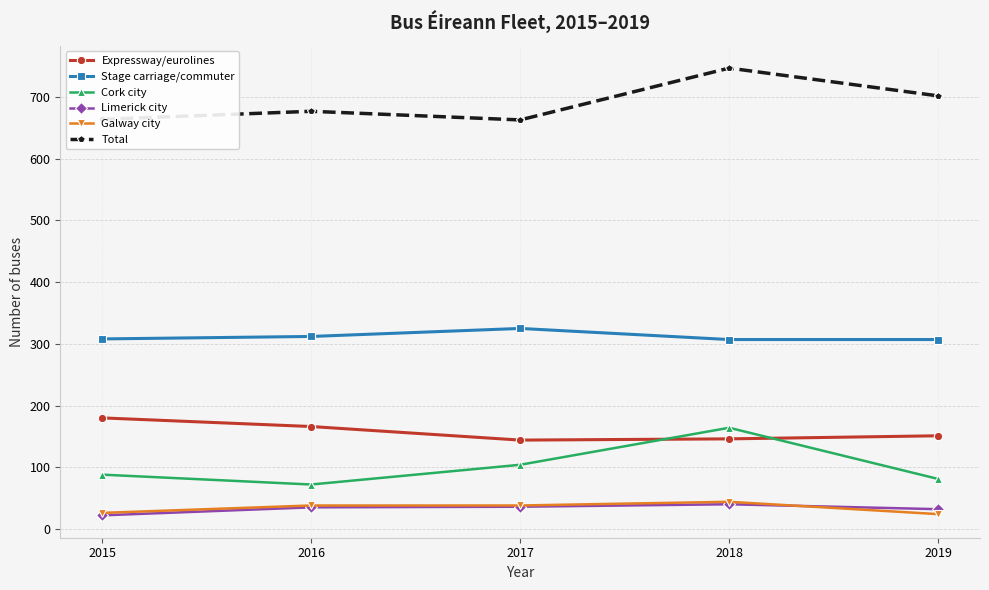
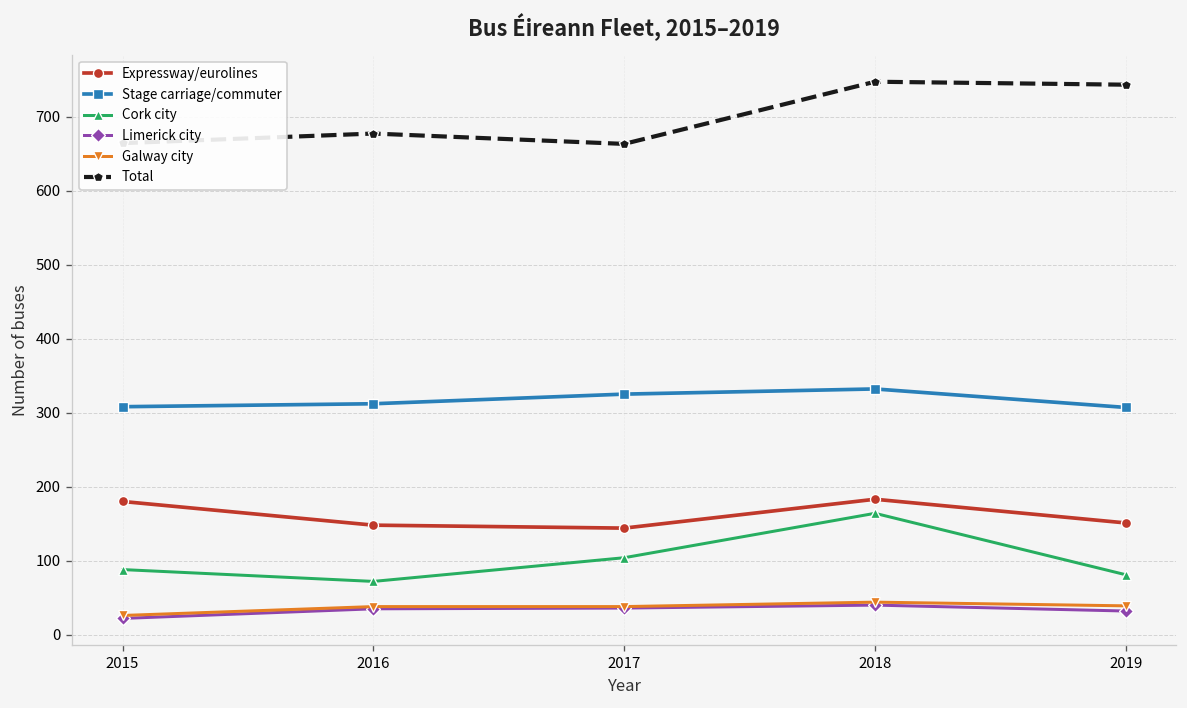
Expressway/eurolines, 2016: 170 -> 150
Expressway/eurolines, 2018: 150 -> 180
Stage carriage/commuter, 2018: 310 -> 330
Galway city, 2019: 20 -> 40
Total, 2019: 700 -> 740
